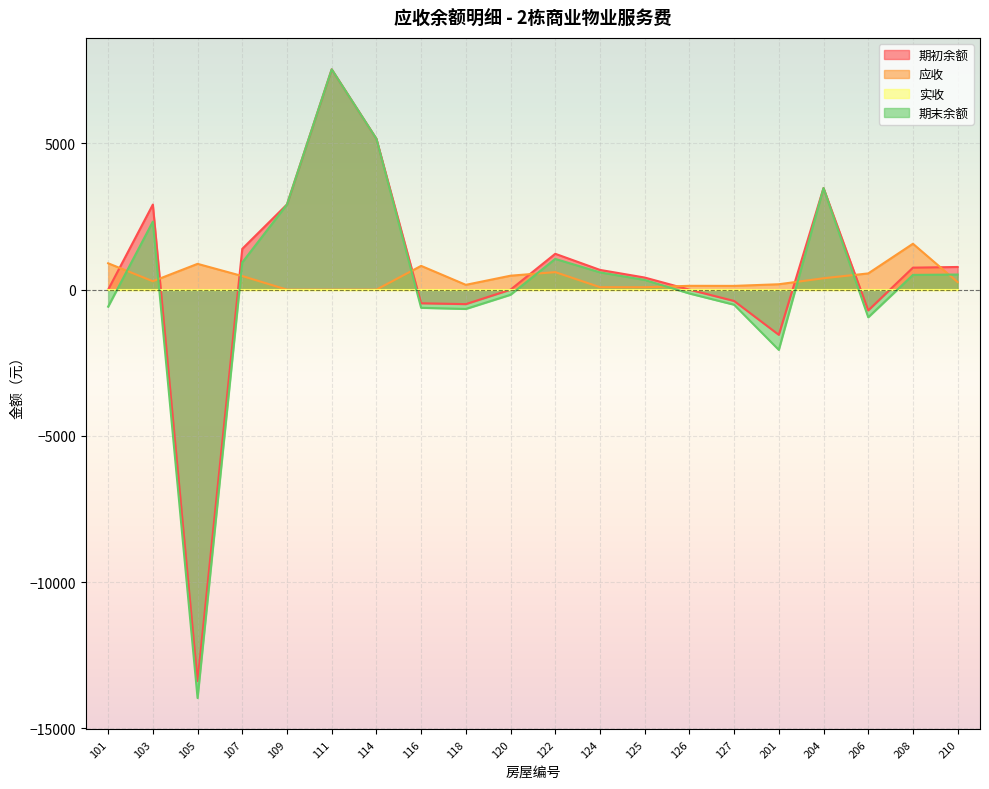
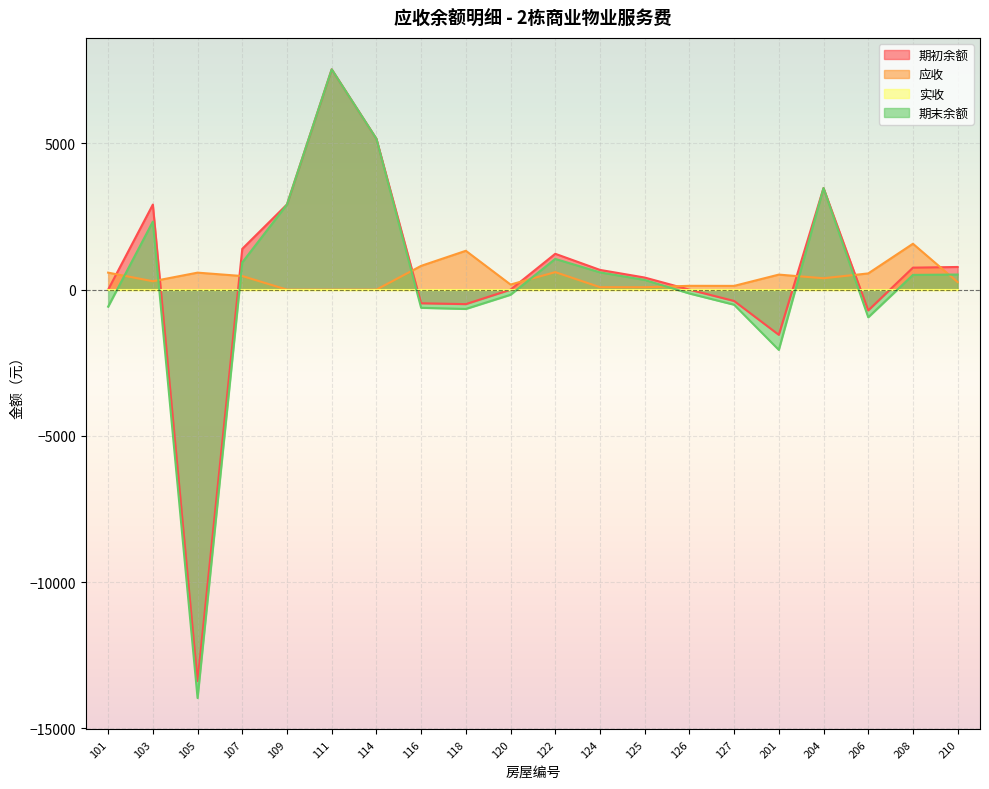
应收, 101: 900 -> 600
应收, 105: 900 -> 600
应收, 118: 200 -> 1300
应收, 120: 500 -> 200
应收, 201: 200 -> 500
